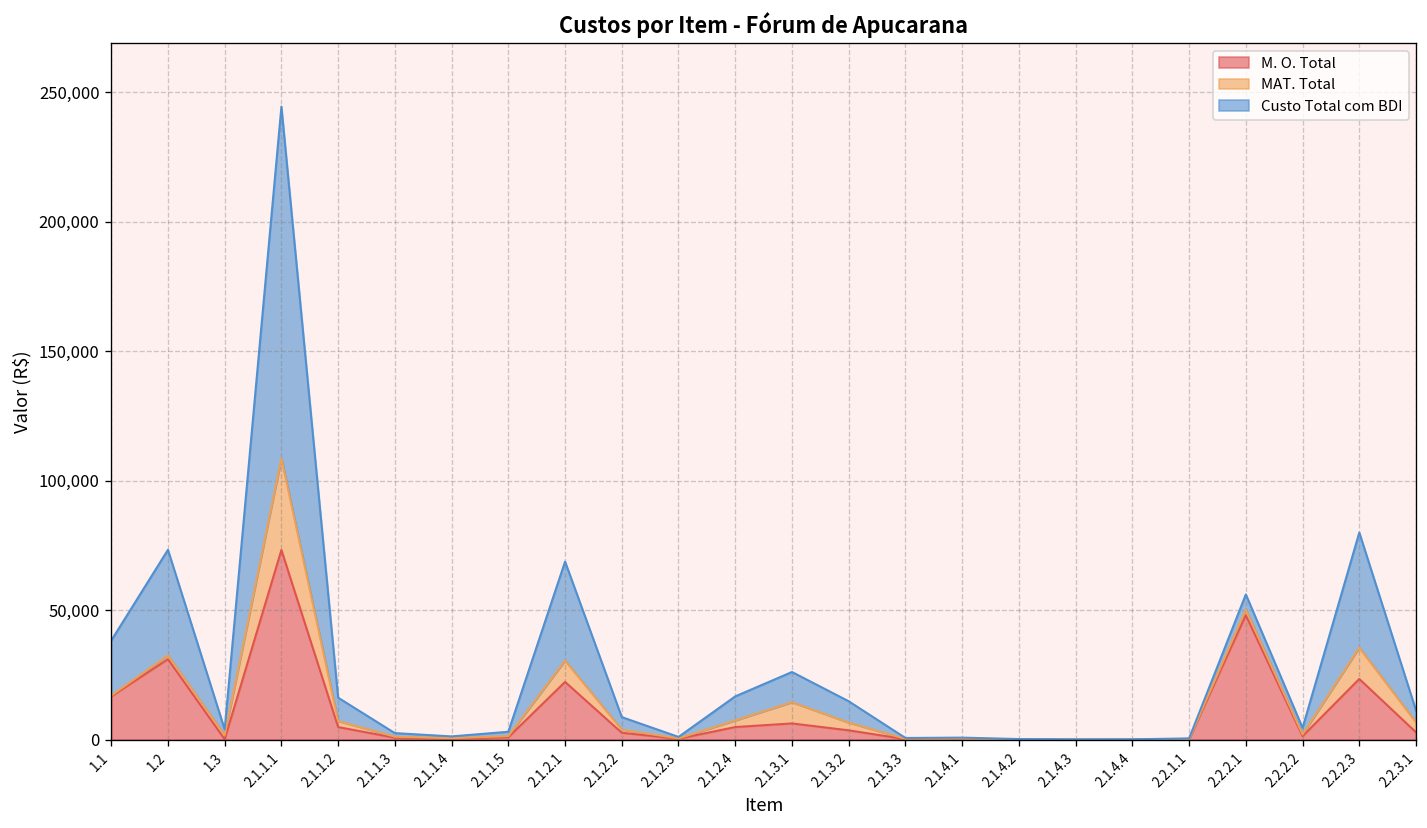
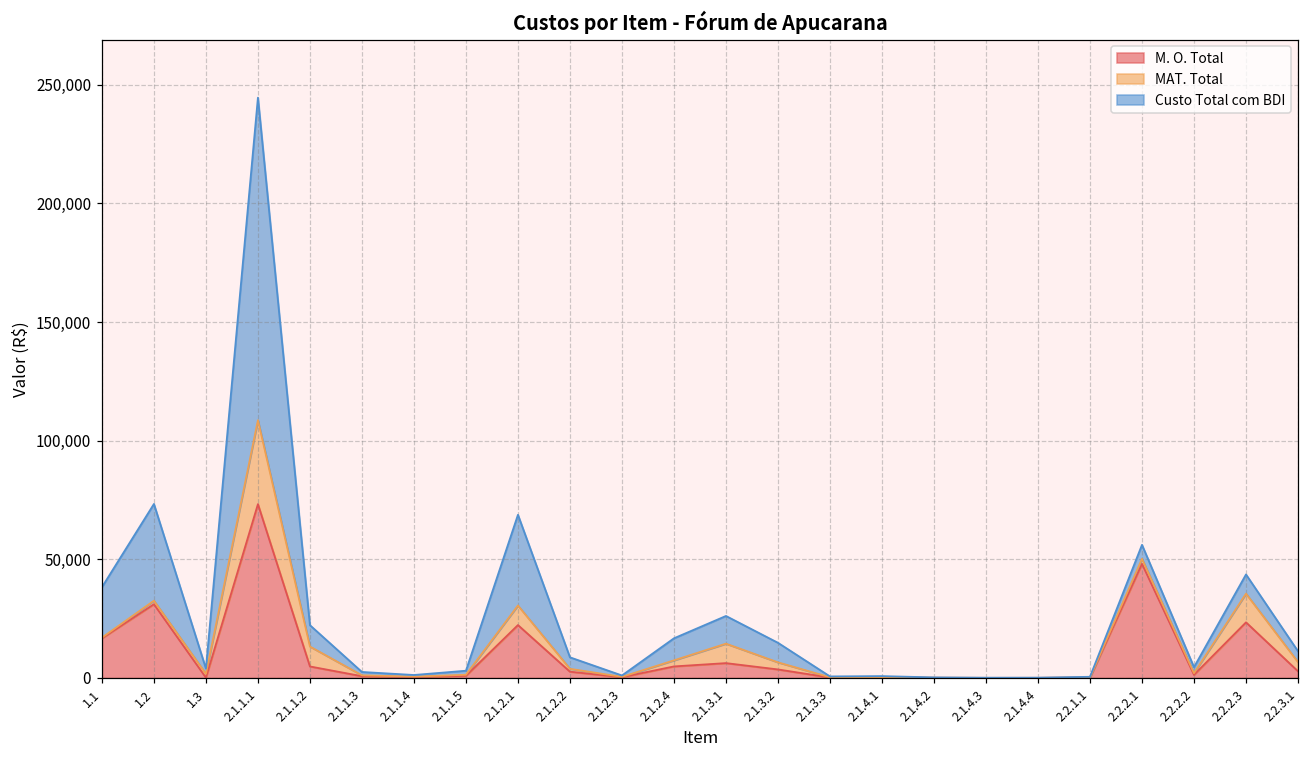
MAT. Total, 2.1.1.2: 2,000 -> 8,000
Custo Total com BDI, 2.2.2.3: 44,000 -> 8,000
